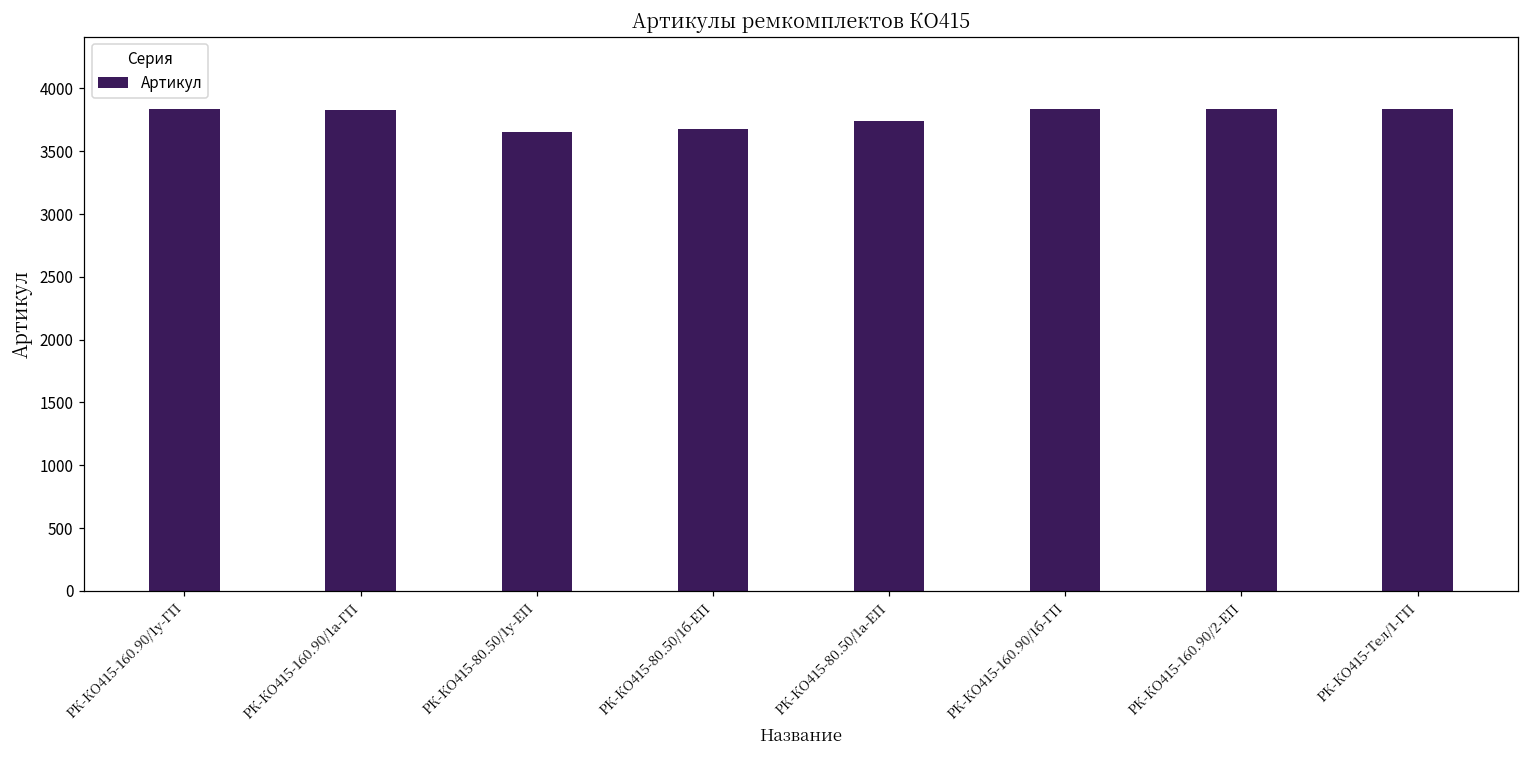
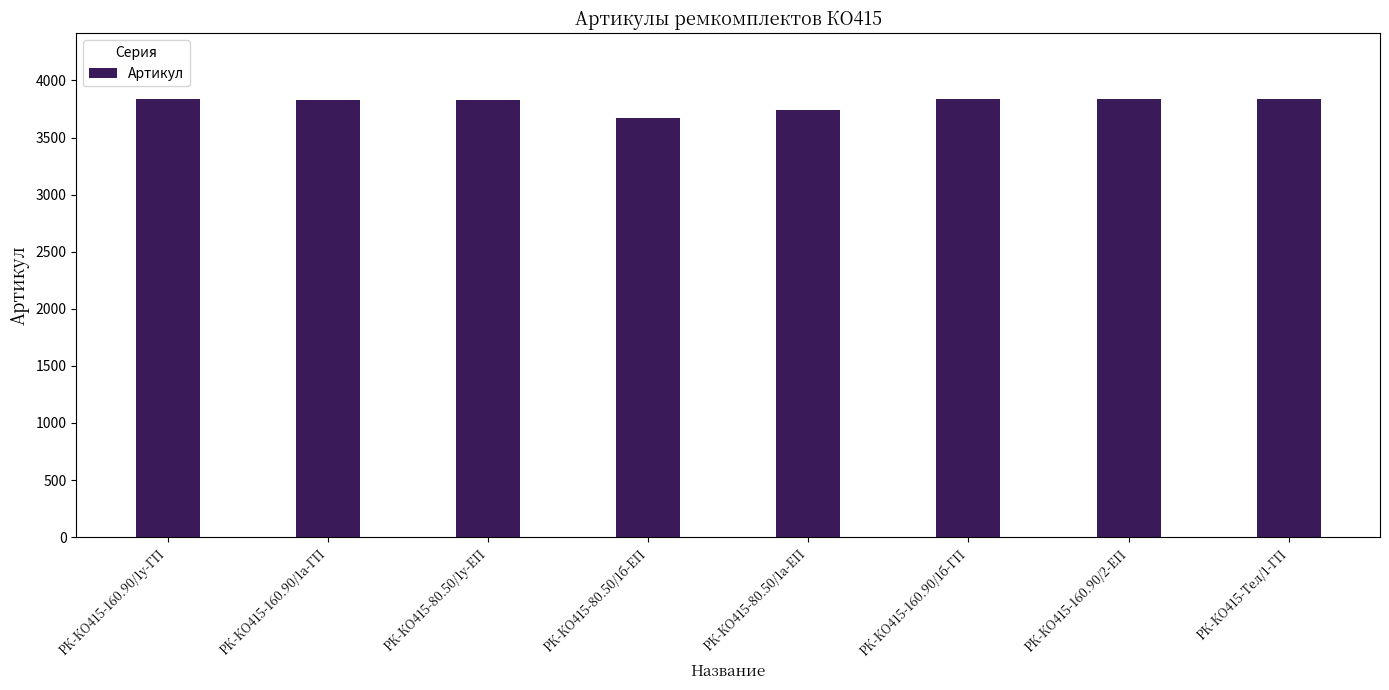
РК-КО415-80.50/1у-ЕП: 3660 -> 3830
